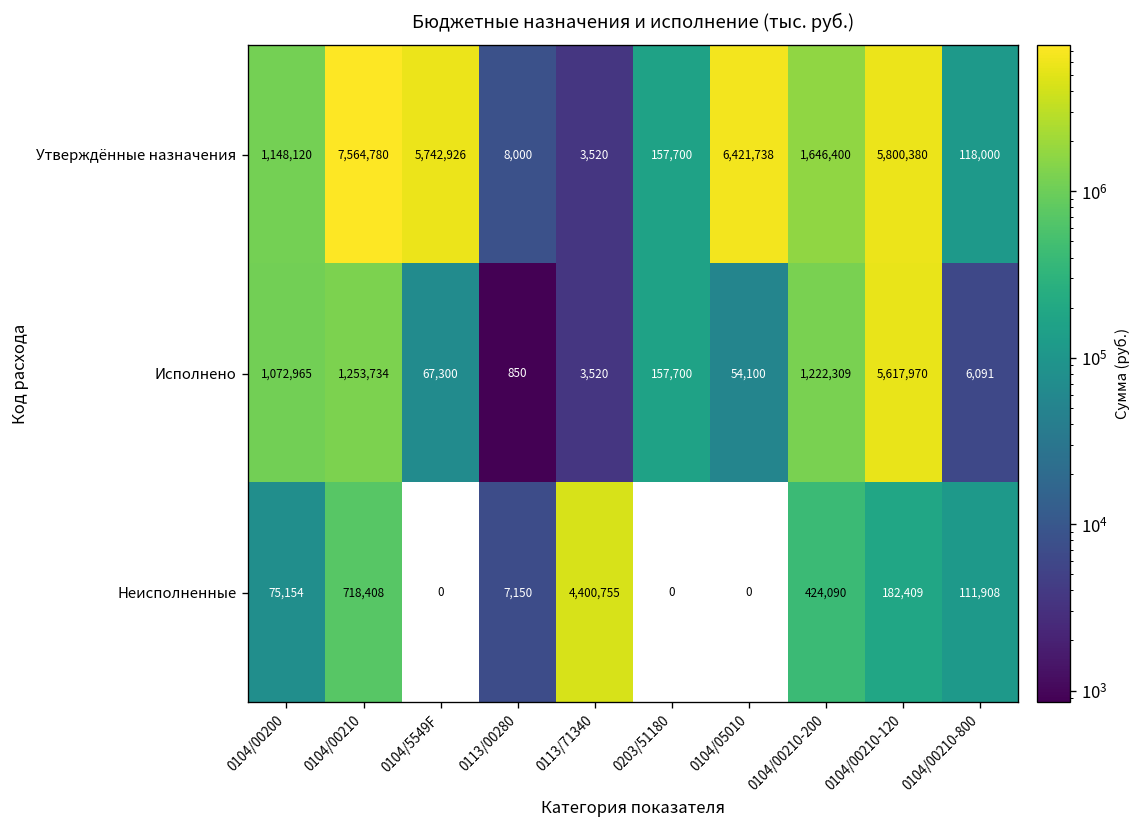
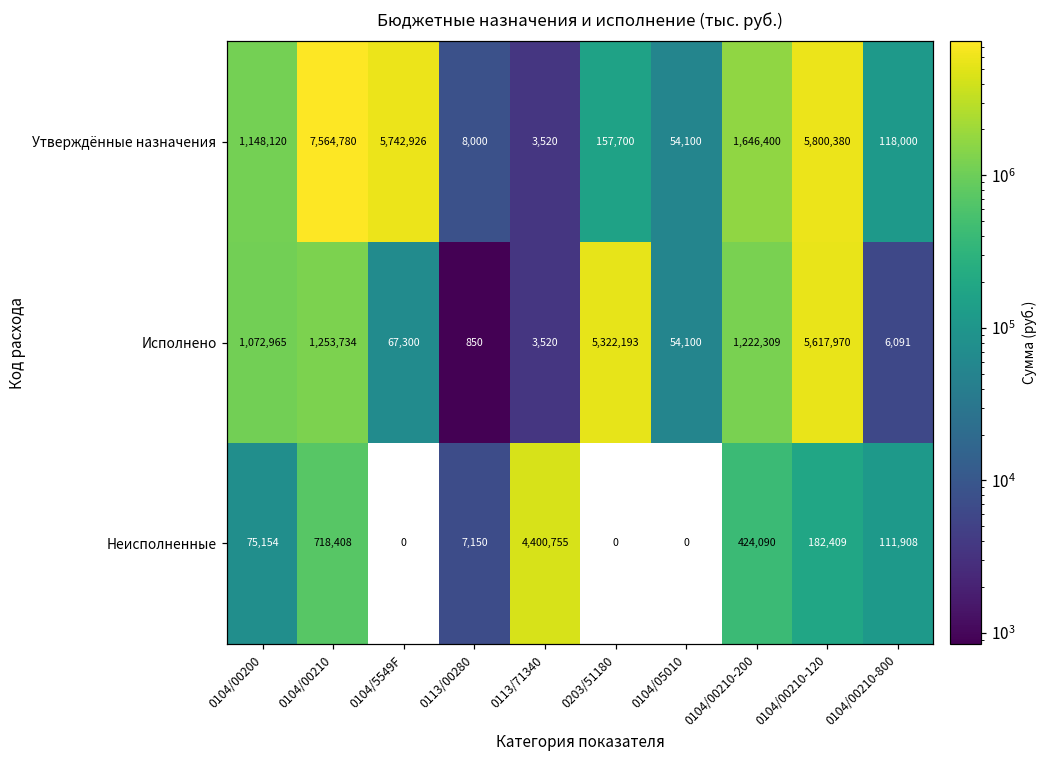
Утверждённые назначения, 0104/05010: 6,421,738 -> 54,100
Исполнено, 0203/51180: 157,700 -> 5,322,193
